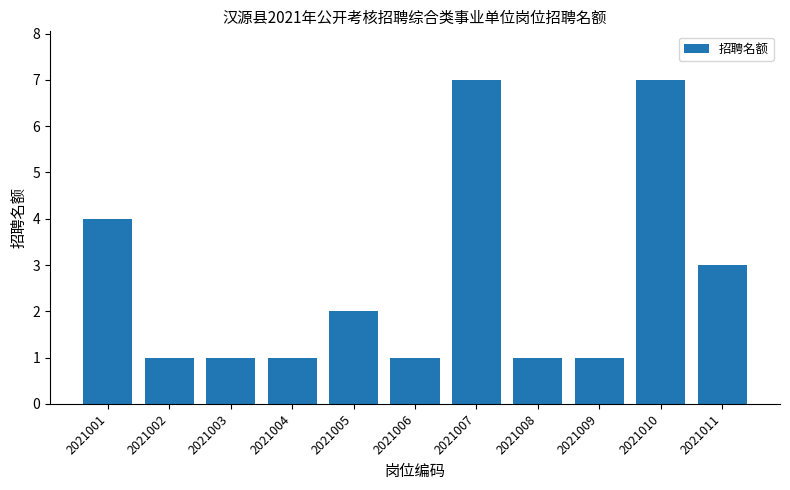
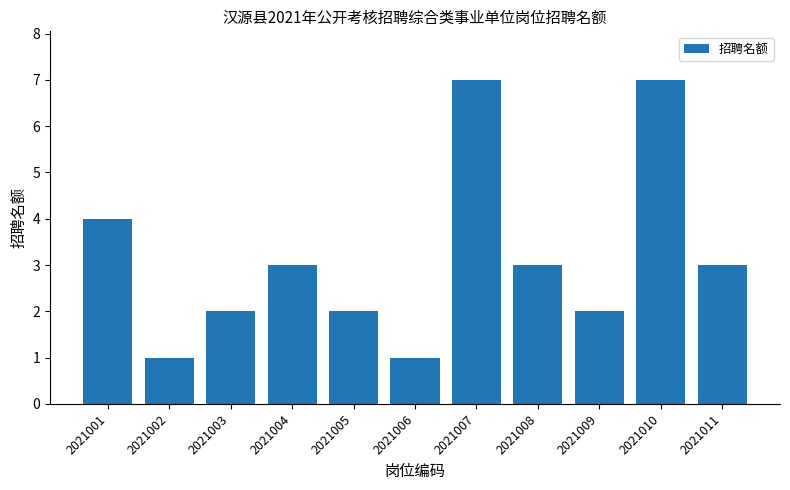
2021003: 1 -> 2
2021004: 1 -> 3
2021008: 1 -> 3
2021009: 1 -> 2
